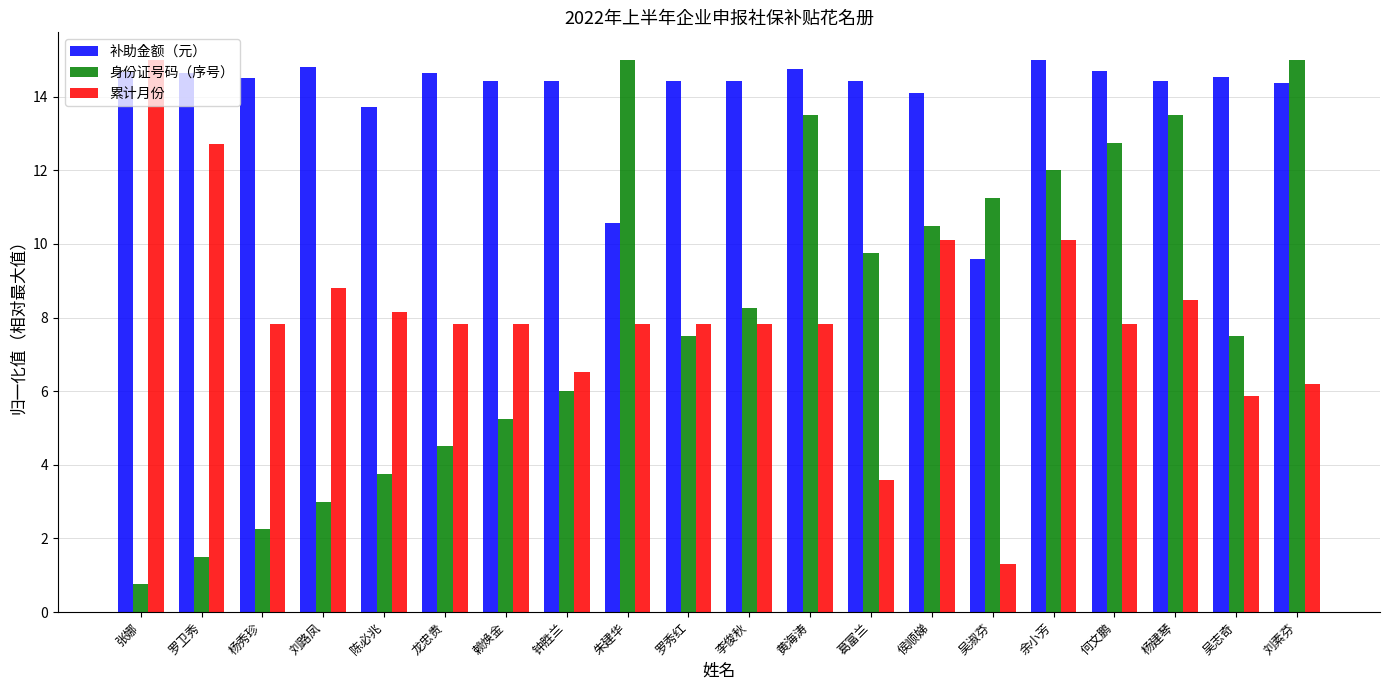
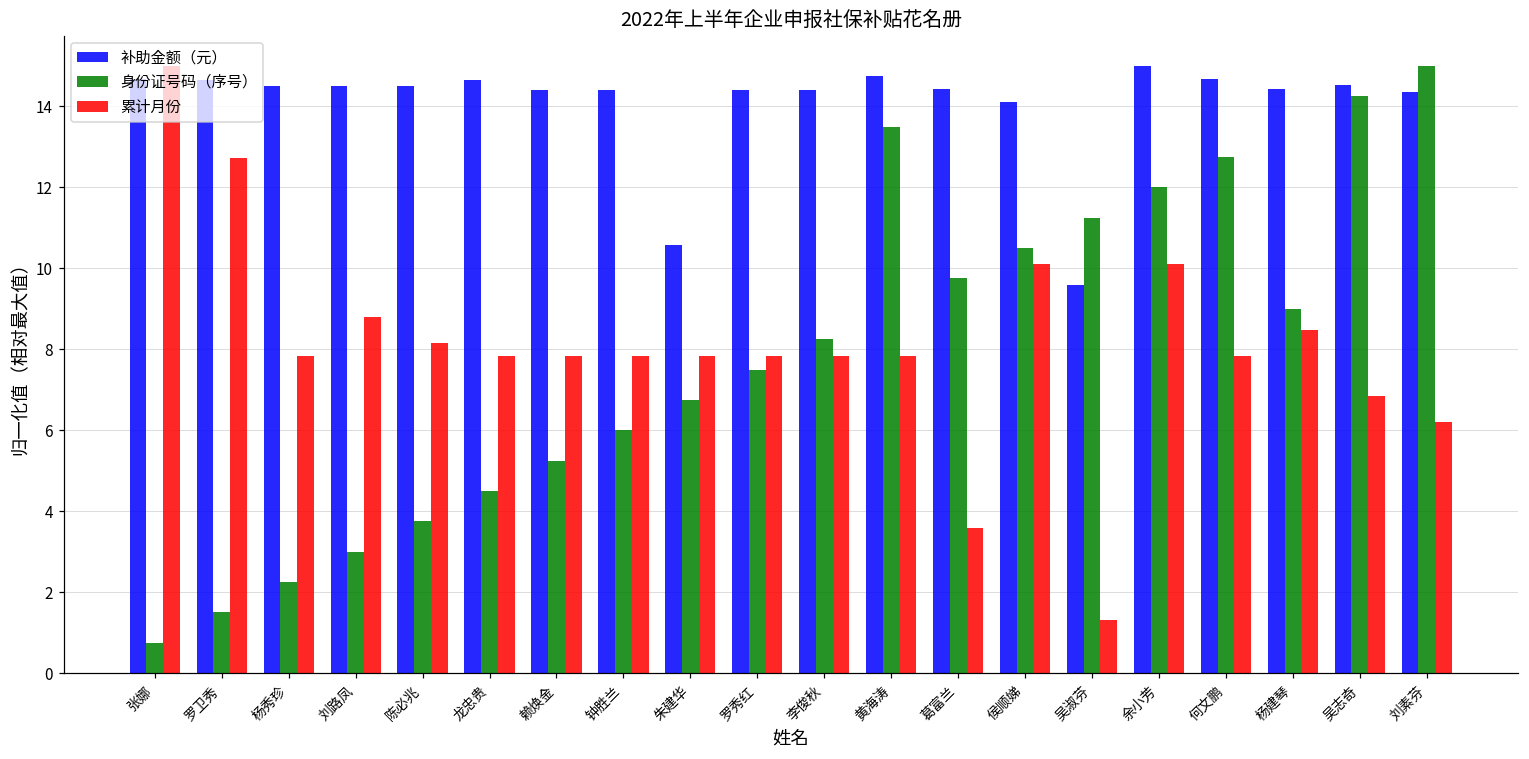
补助金额（元）, 刘路凤: 14.8 -> 14.5
补助金额（元）, 陈必兆: 13.7 -> 14.5
累计月份, 钟胜兰: 6.5 -> 7.8
身份证号码（序号）, 朱建华: 15.0 -> 6.8
身份证号码（序号）, 杨建琴: 13.5 -> 9.0
身份证号码（序号）, 吴志奇: 7.5 -> 14.3
累计月份, 吴志奇: 5.9 -> 6.8
